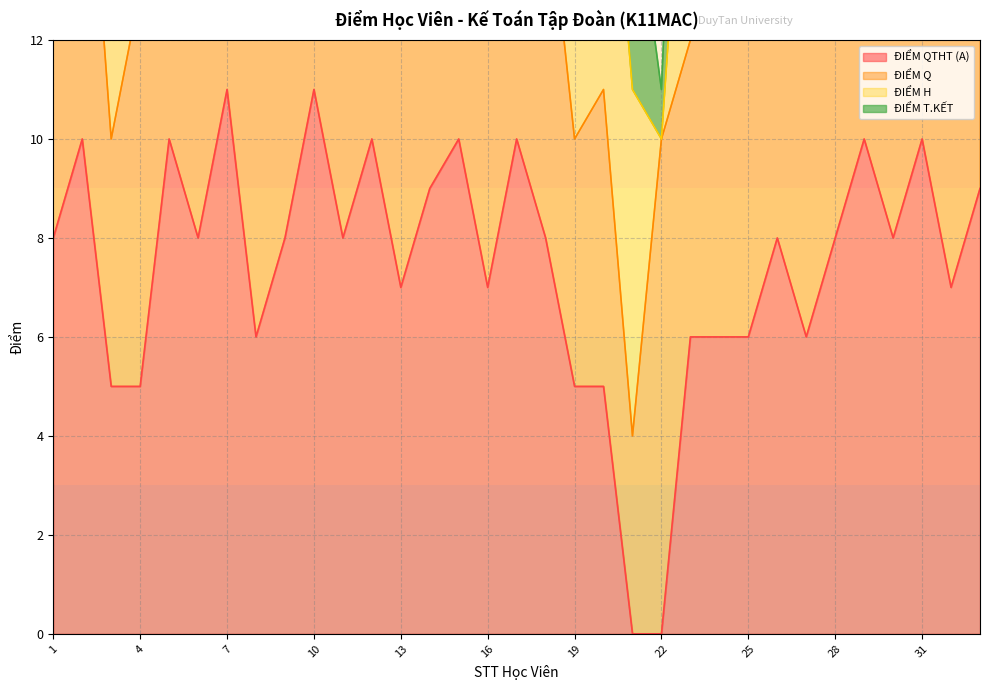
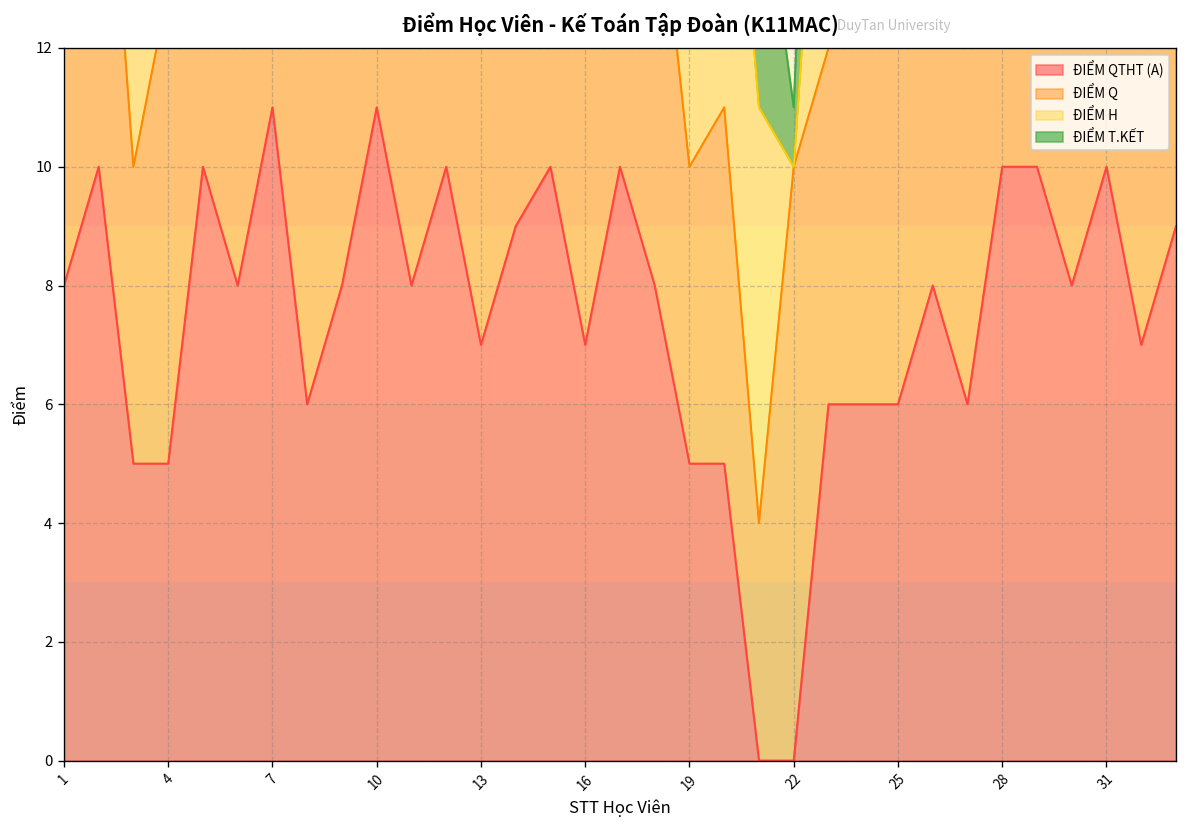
ĐIỂM QTHT (A), 28: 8 -> 10
